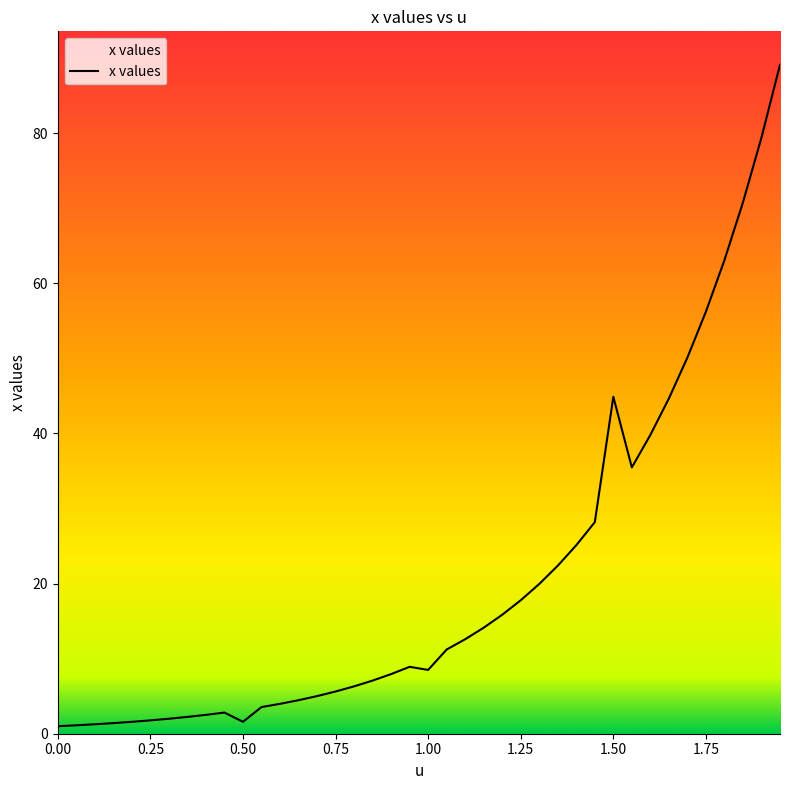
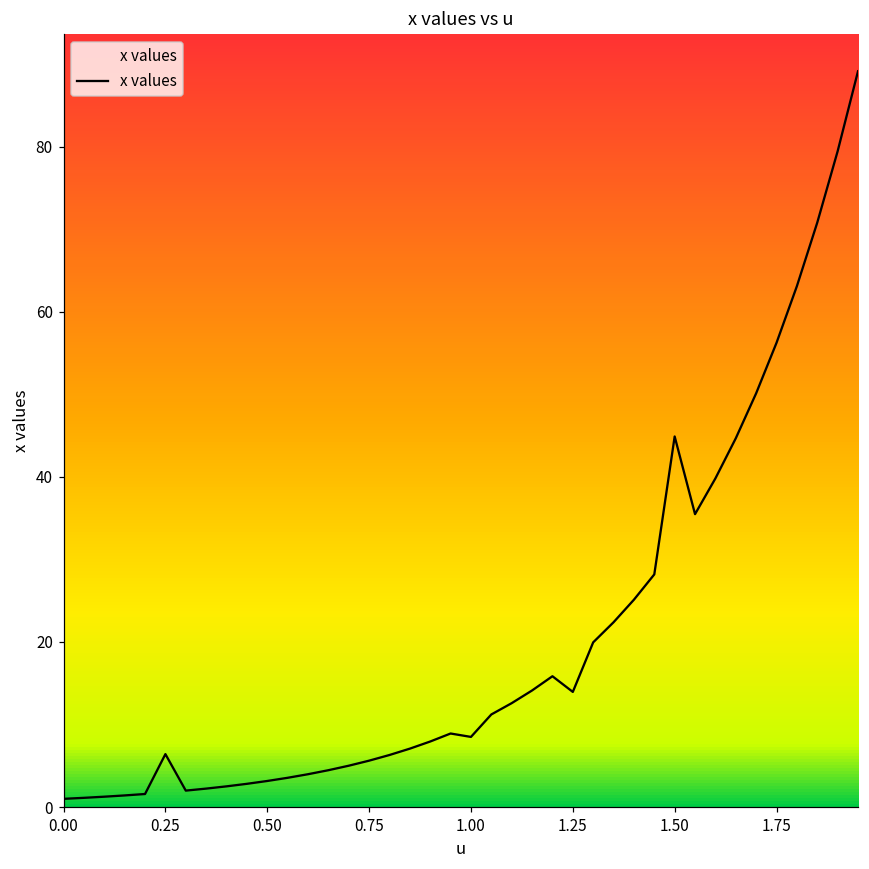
0.25: 2 -> 6
0.50: 2 -> 3
1.25: 18 -> 14
